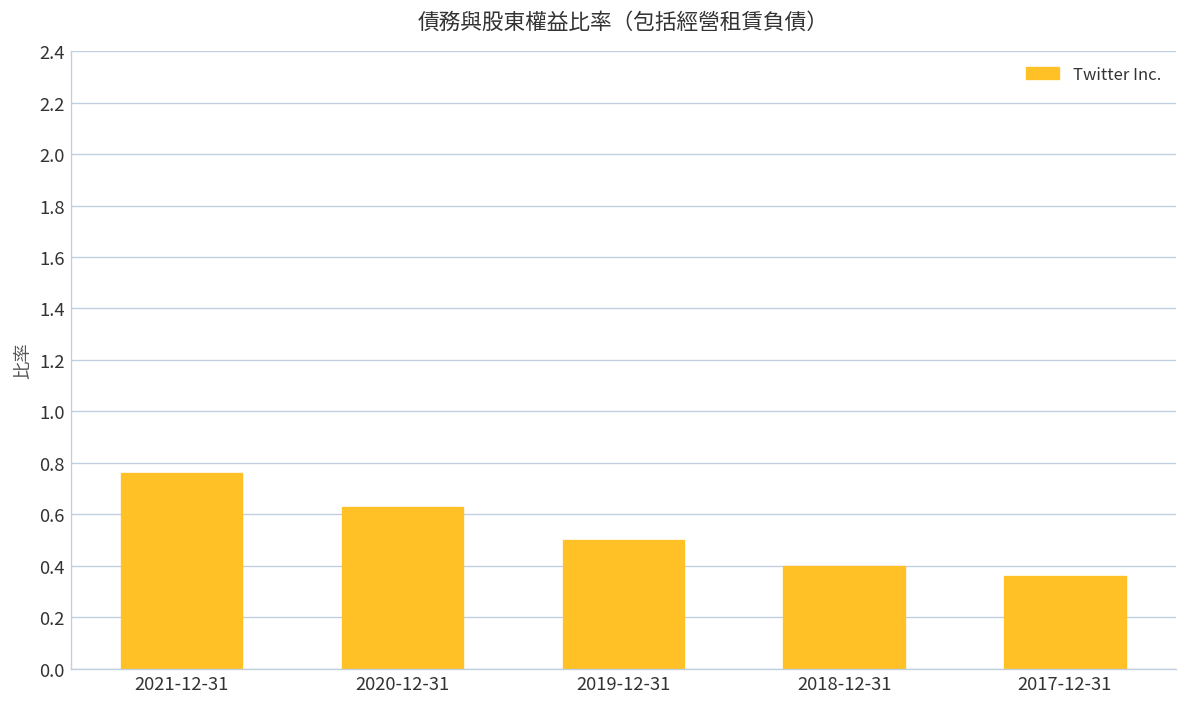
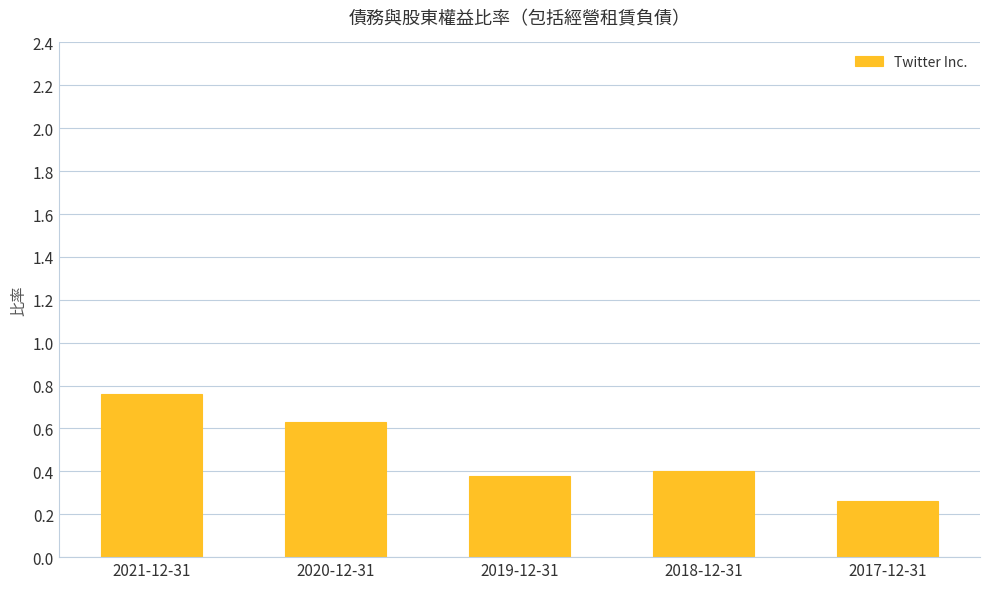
2019-12-31: 0.50 -> 0.38
2017-12-31: 0.36 -> 0.26
